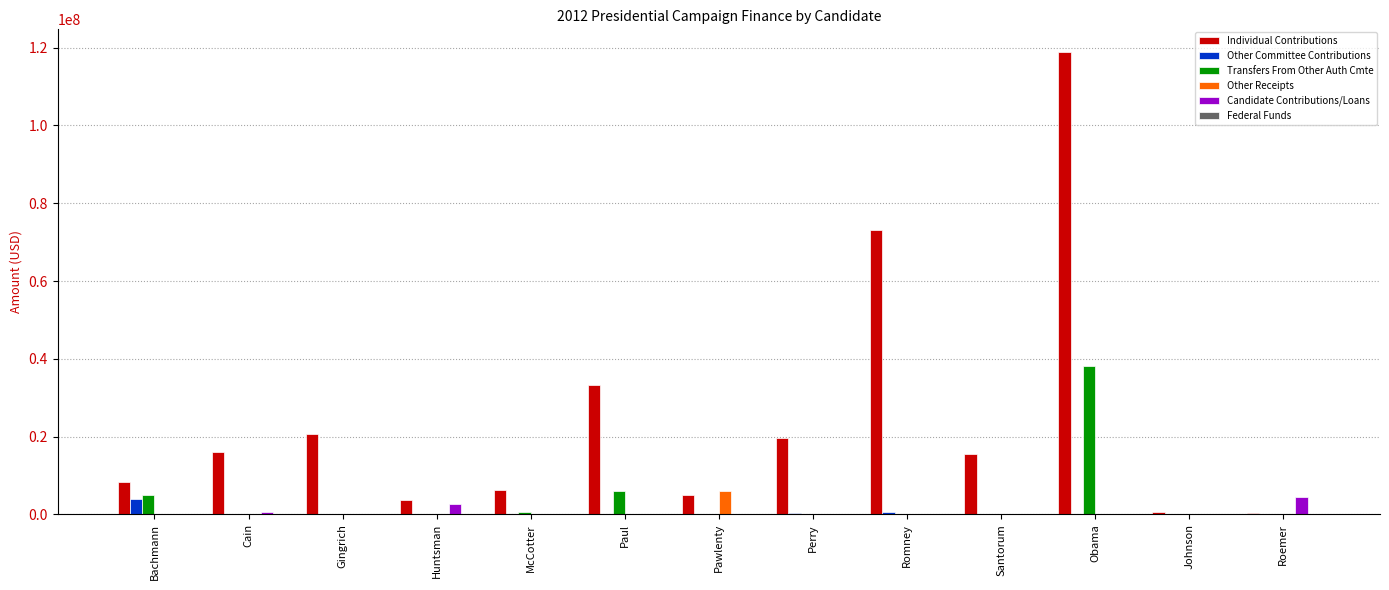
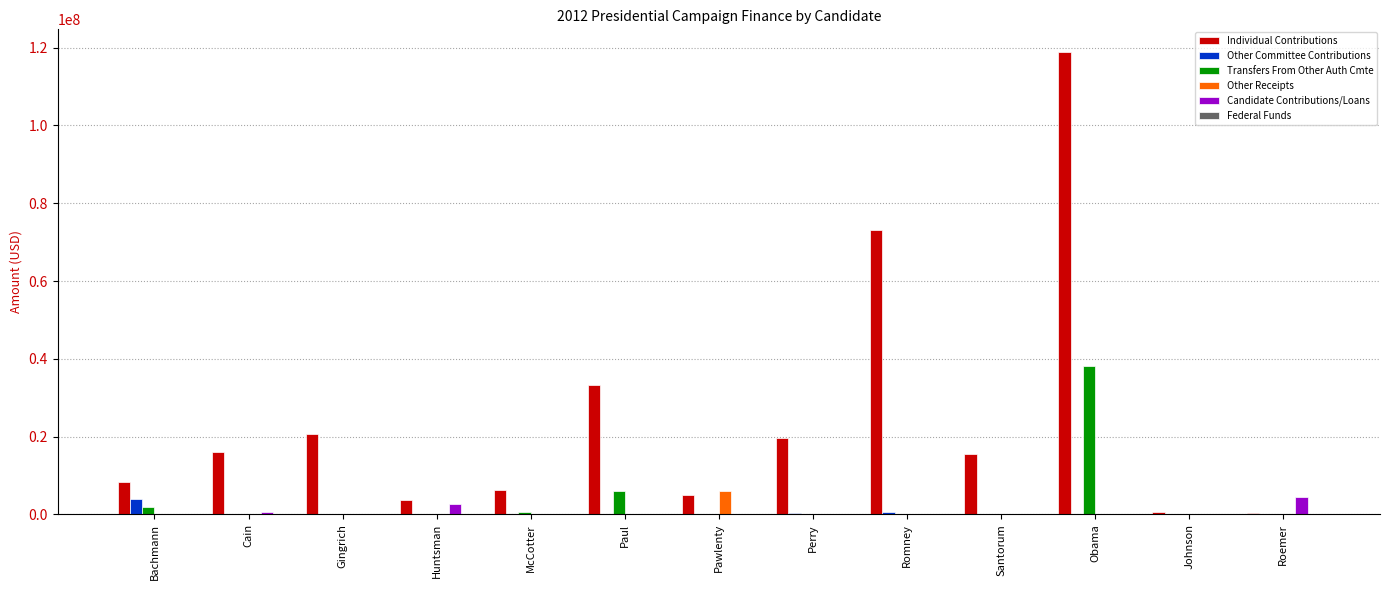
Transfers From Other Auth Cmte, Bachmann: 5000000 -> 2000000
